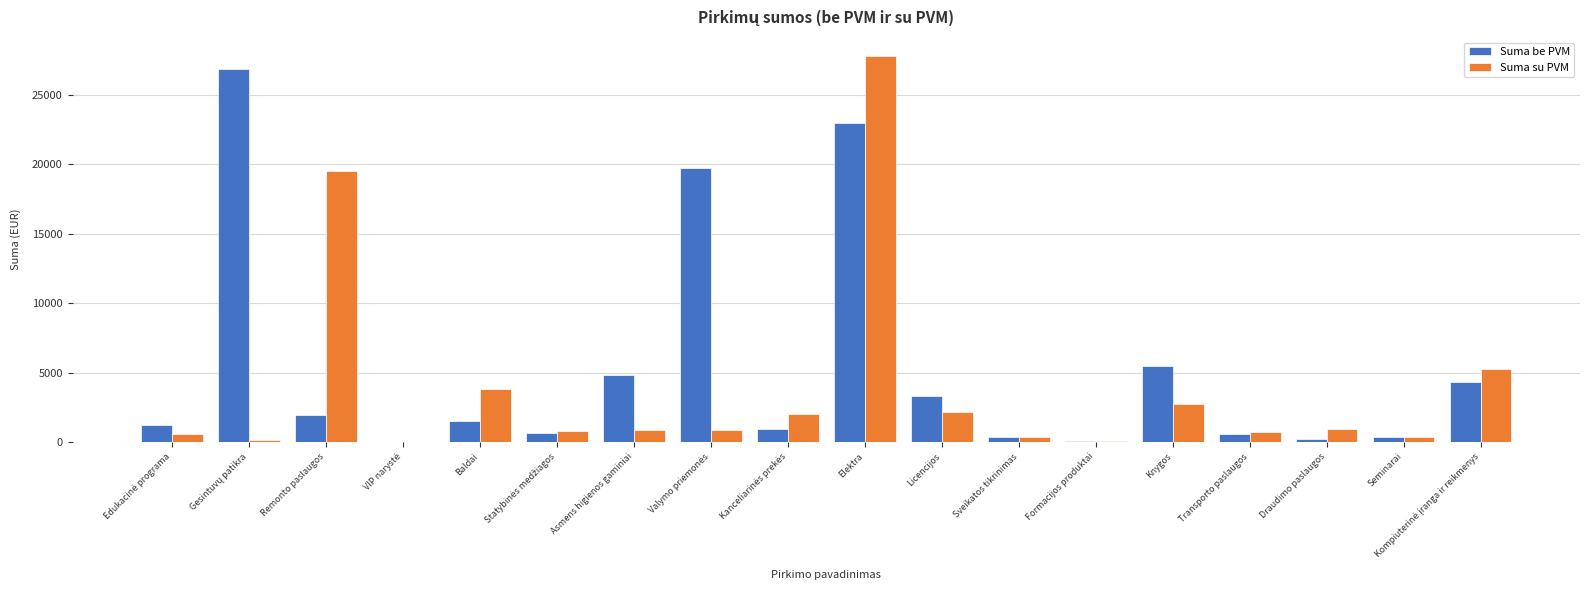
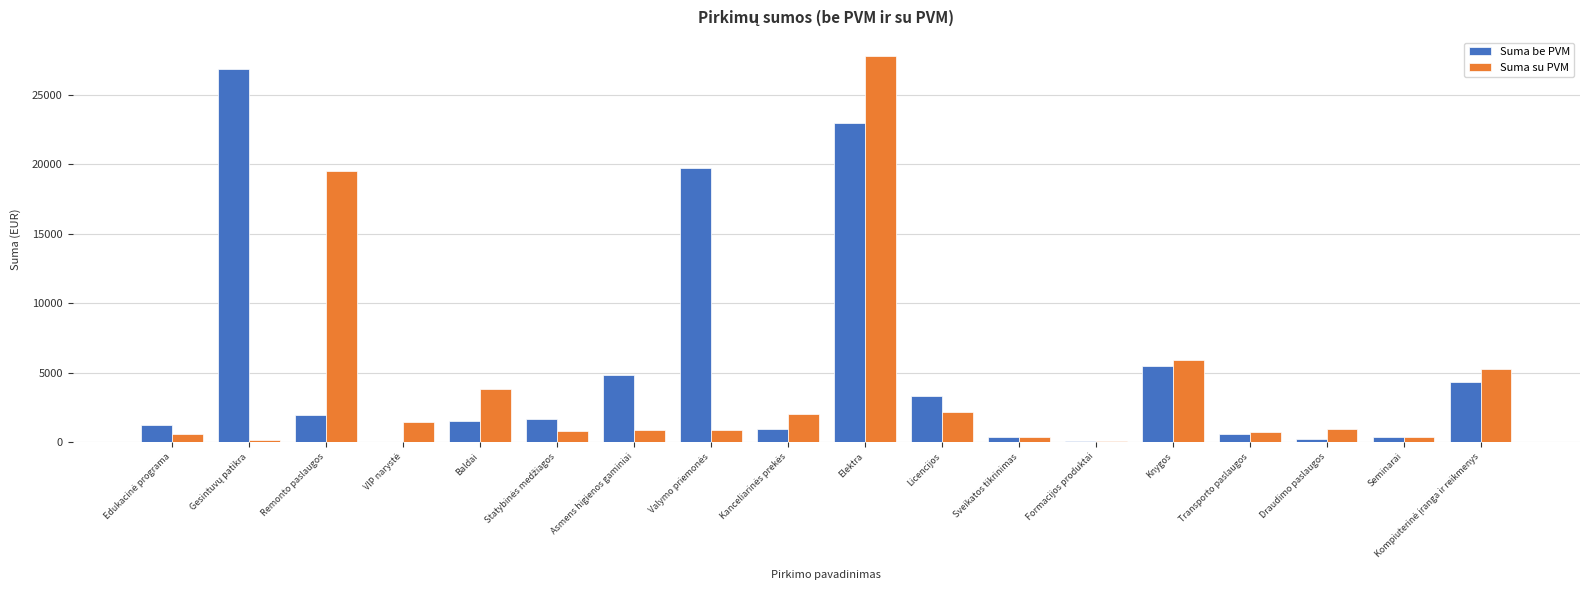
Suma su PVM, VIP narystė: 0 -> 1500
Suma be PVM, Statybinės medžiagos: 700 -> 1700
Suma su PVM, Knygos: 2800 -> 5900
